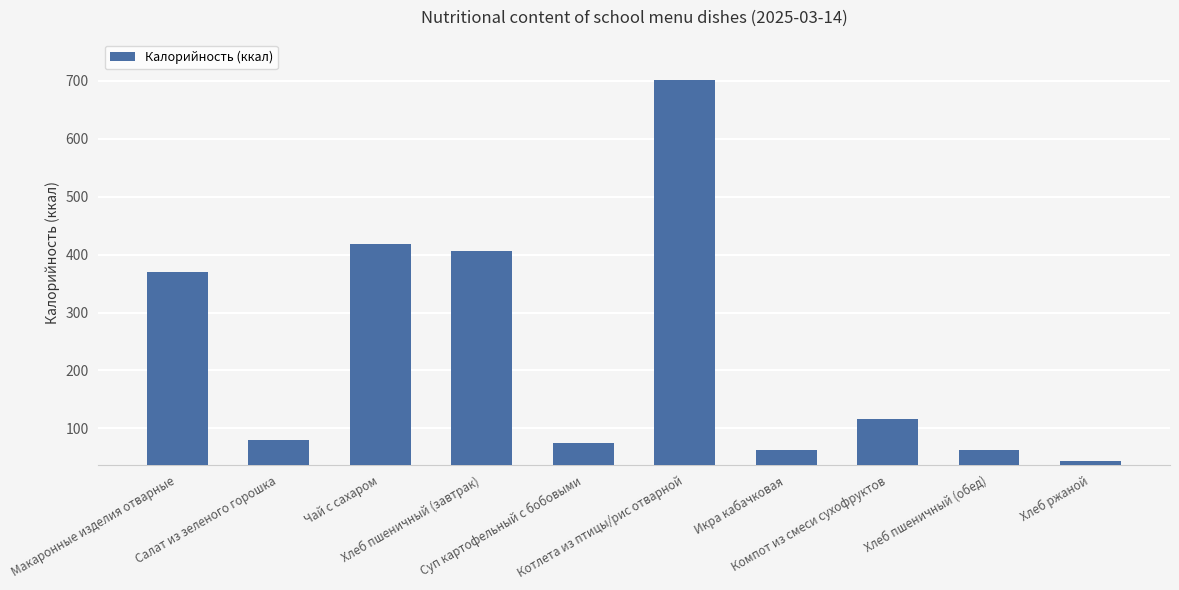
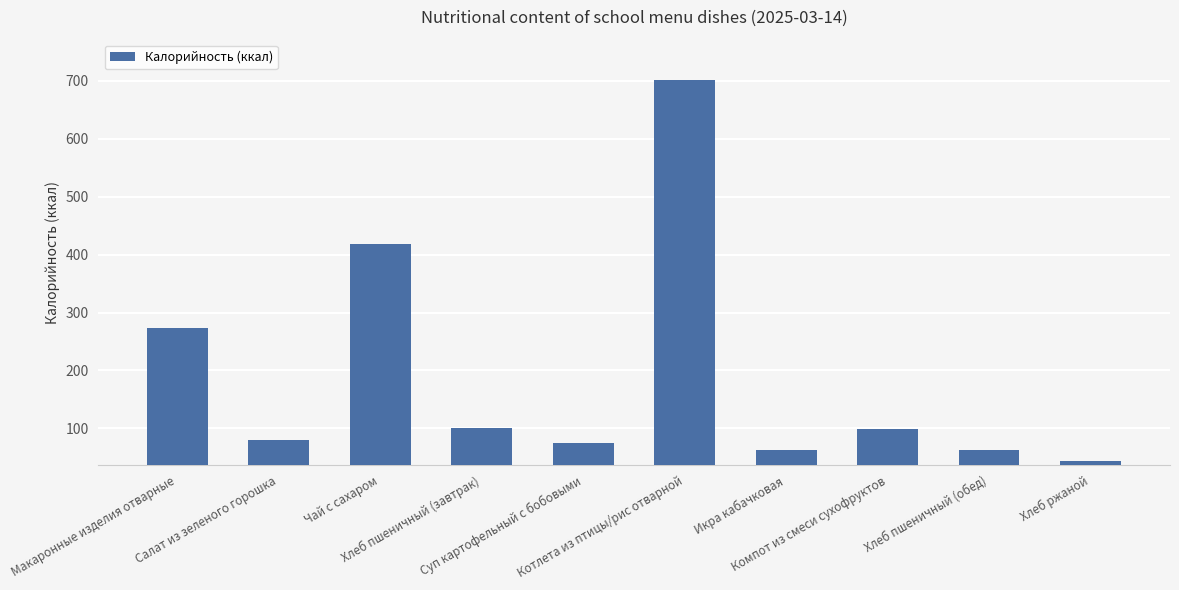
Макаронные изделия отварные: 370 -> 270
Хлеб пшеничный (завтрак): 410 -> 100
Компот из смеси сухофруктов: 120 -> 100
